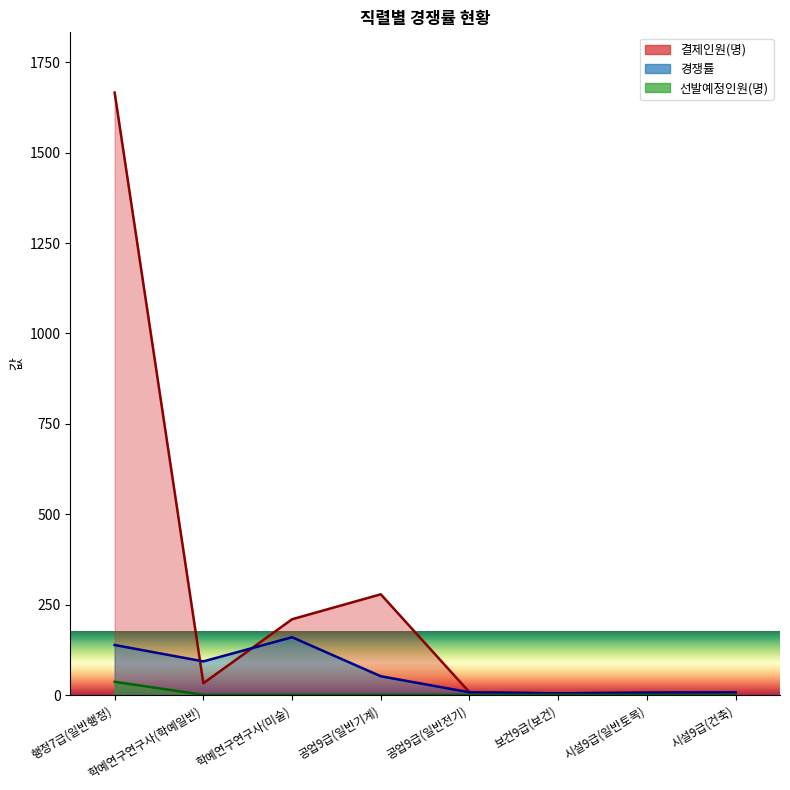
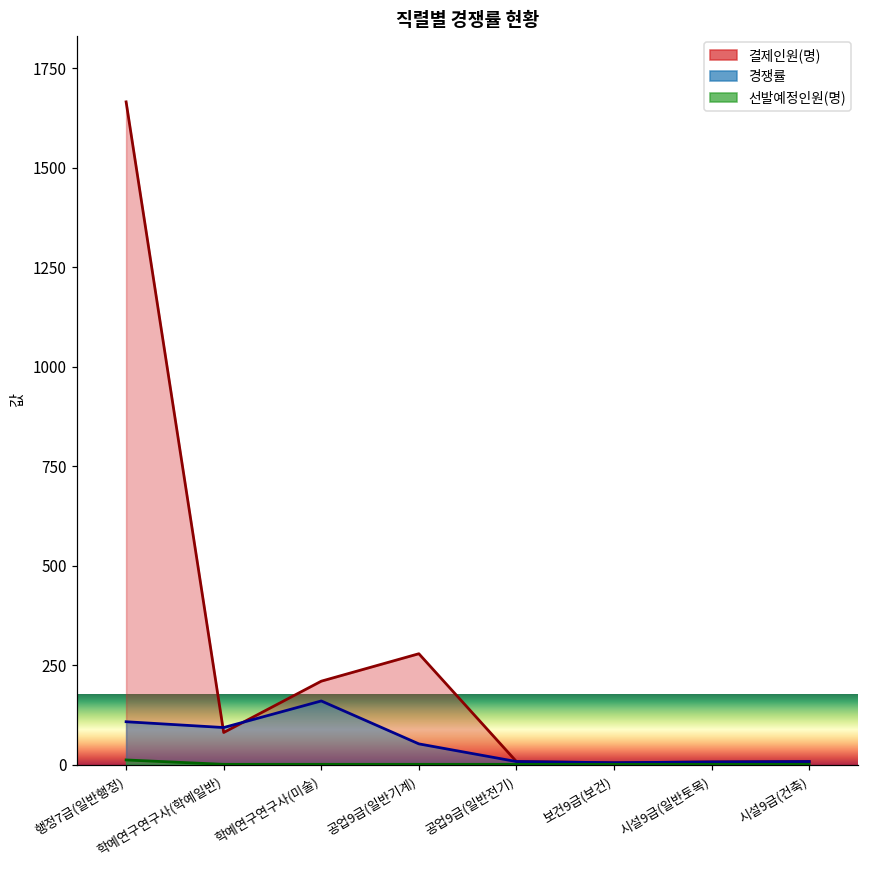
경쟁률, 행정7급(일반행정): 140 -> 110
선발예정인원(명), 행정7급(일반행정): 40 -> 10
결제인원(명), 학예연구연구사(학예일반): 30 -> 80
